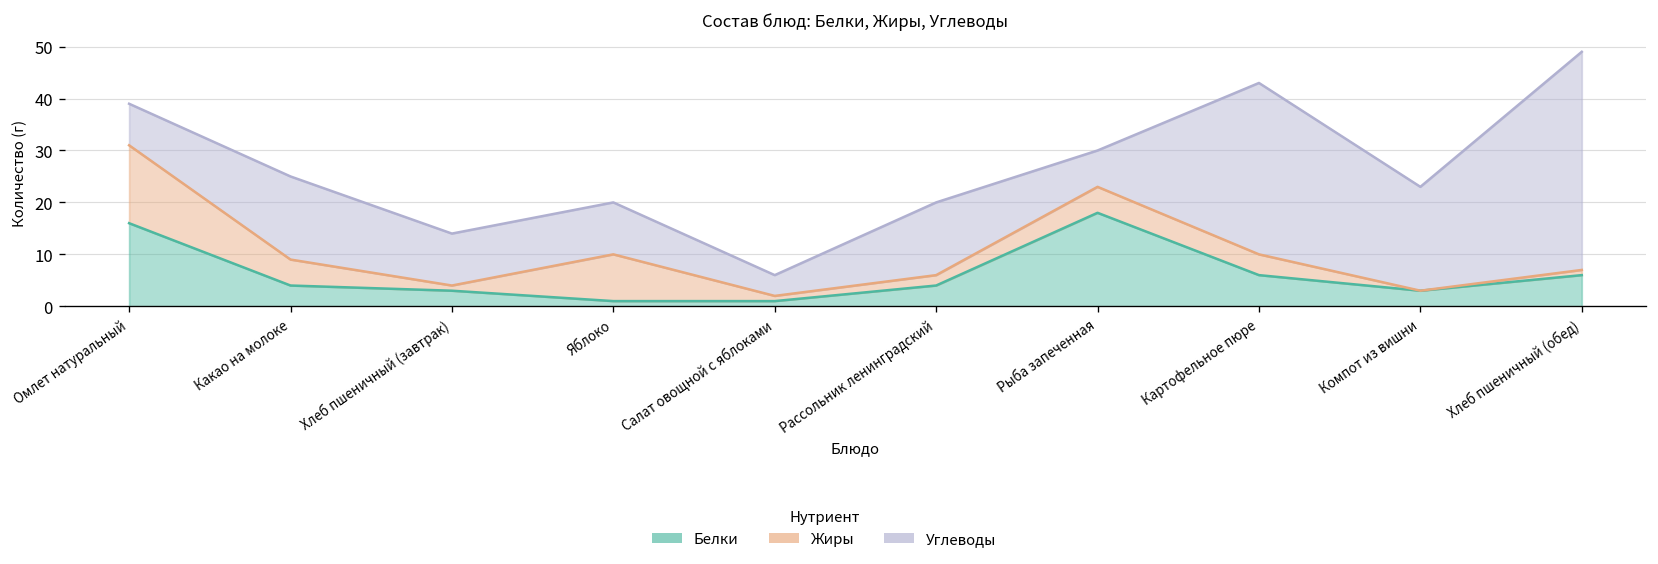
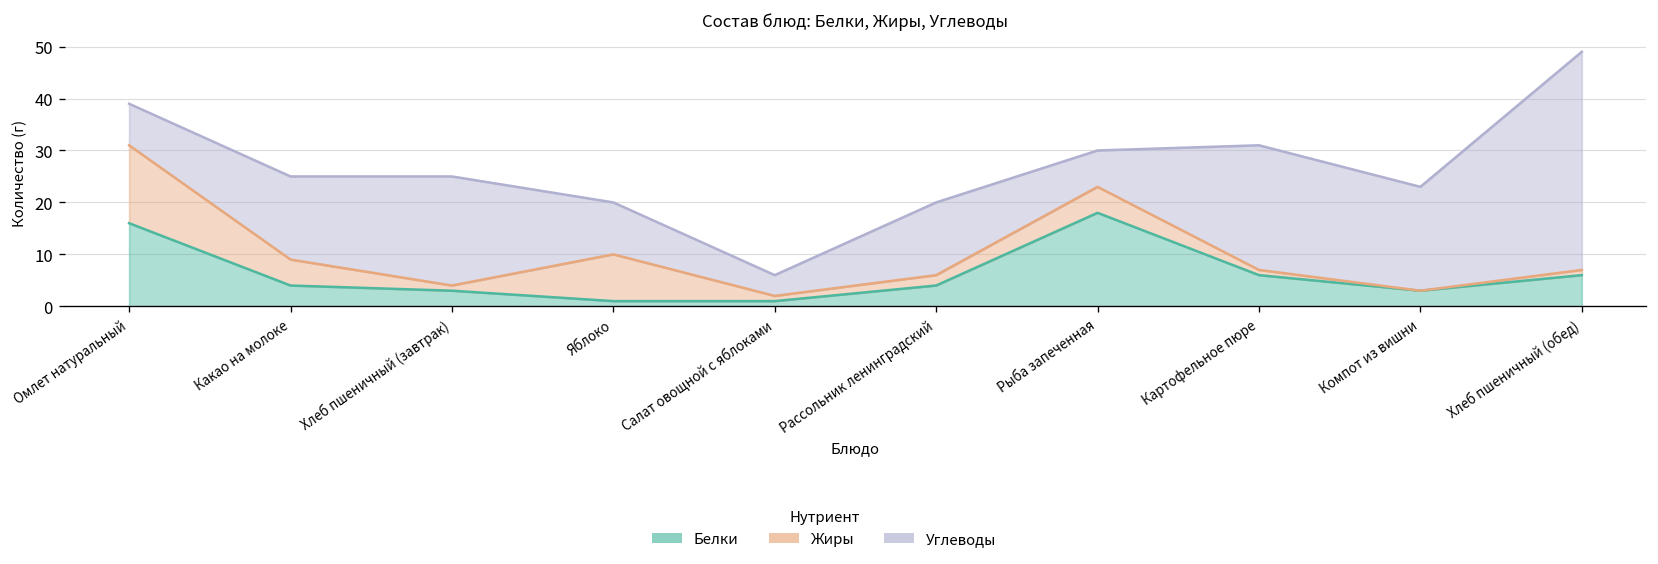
Углеводы, Хлеб пшеничный (завтрак): 10 -> 21
Жиры, Картофельное пюре: 4 -> 1
Углеводы, Картофельное пюре: 33 -> 24
